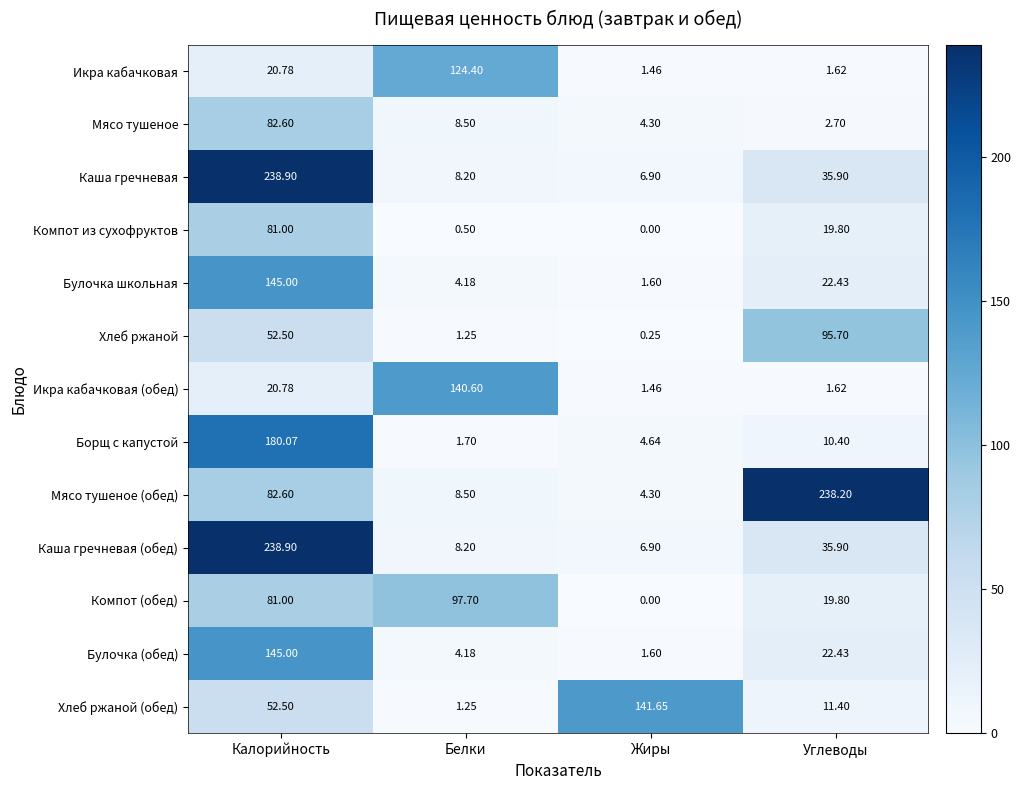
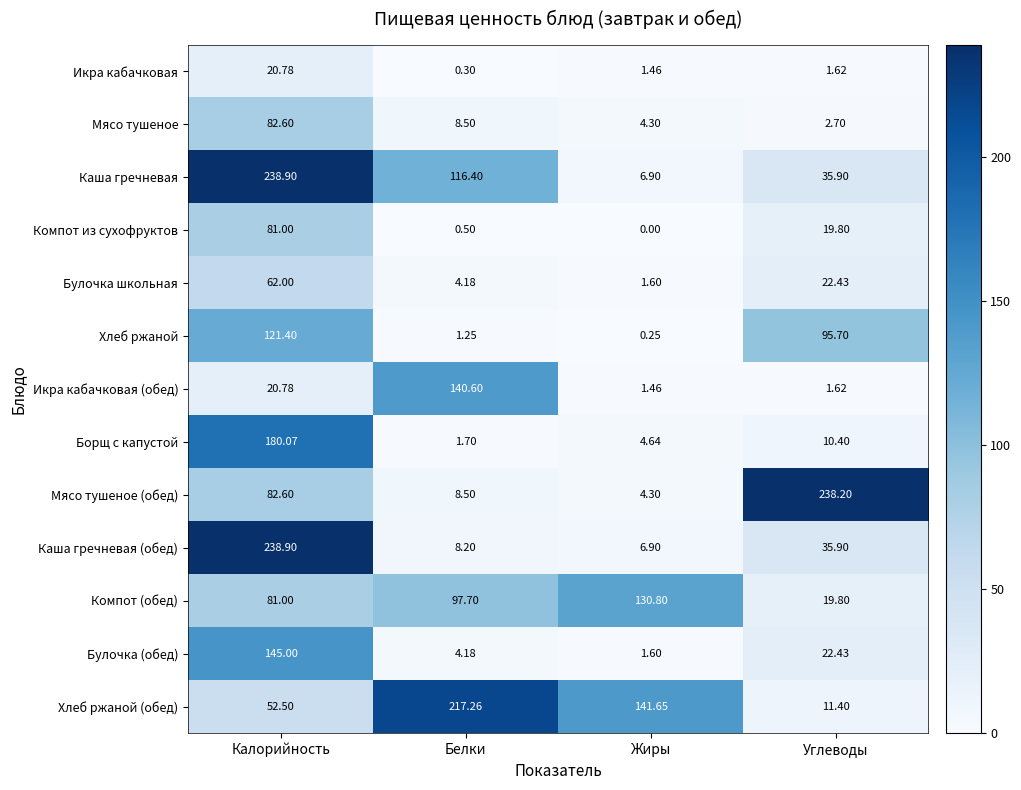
Икра кабачковая, Белки: 124.40 -> 0.30
Каша гречневая, Белки: 8.20 -> 116.40
Булочка школьная, Калорийность: 145.00 -> 62.00
Хлеб ржаной, Калорийность: 52.50 -> 121.40
Компот (обед), Жиры: 0.00 -> 130.80
Хлеб ржаной (обед), Белки: 1.25 -> 217.26
